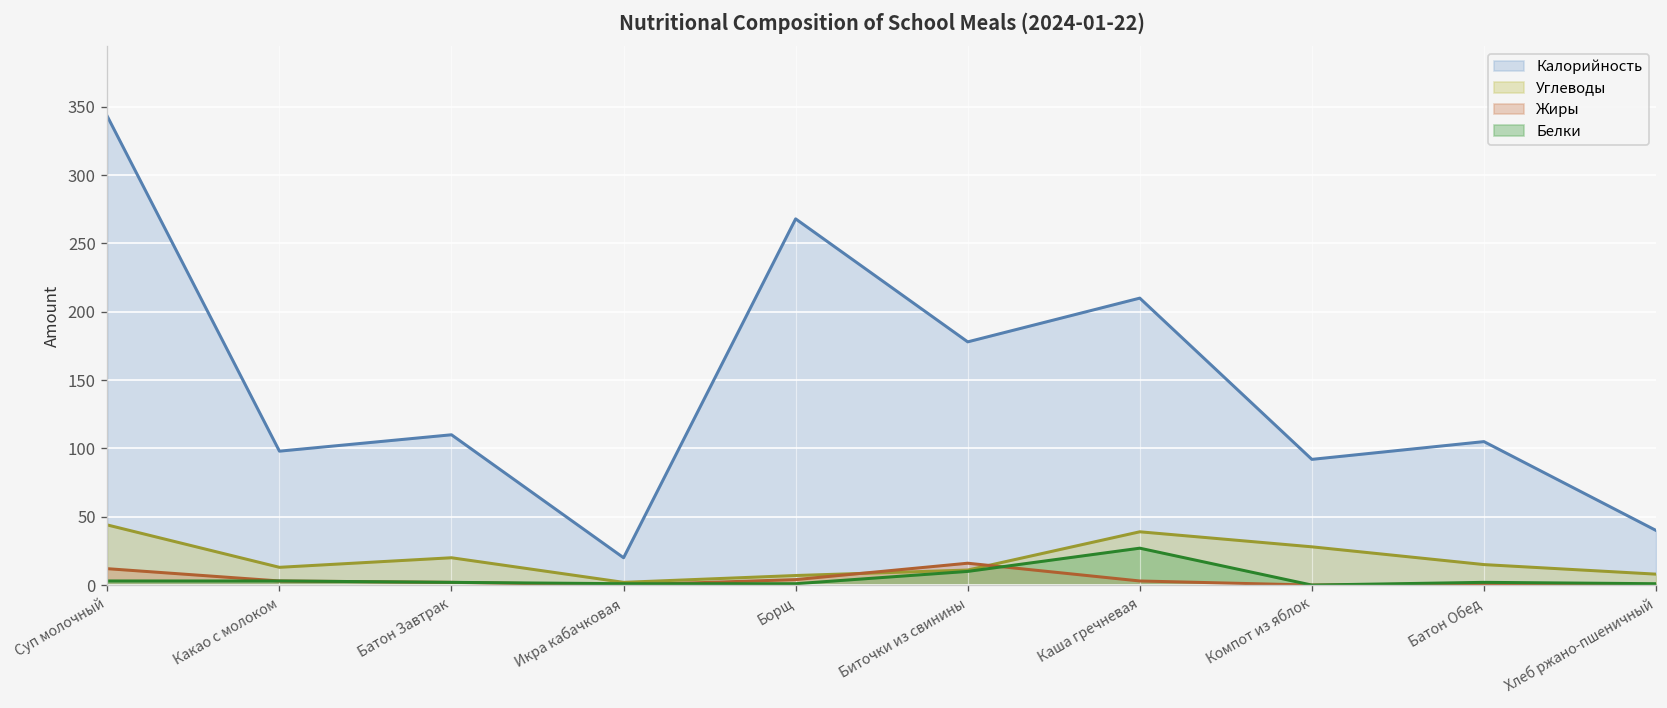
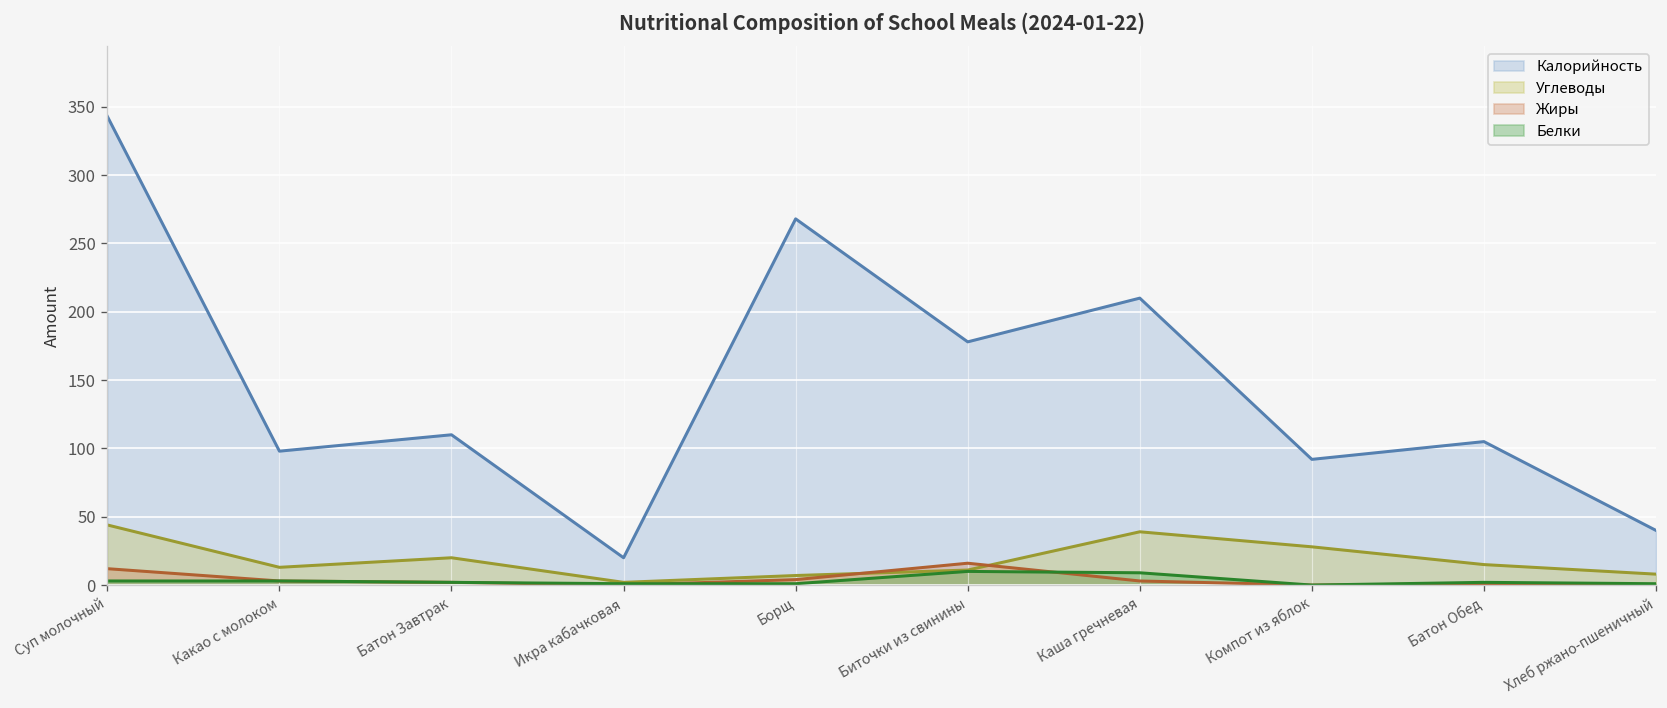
Белки, Каша гречневая: 27 -> 9
